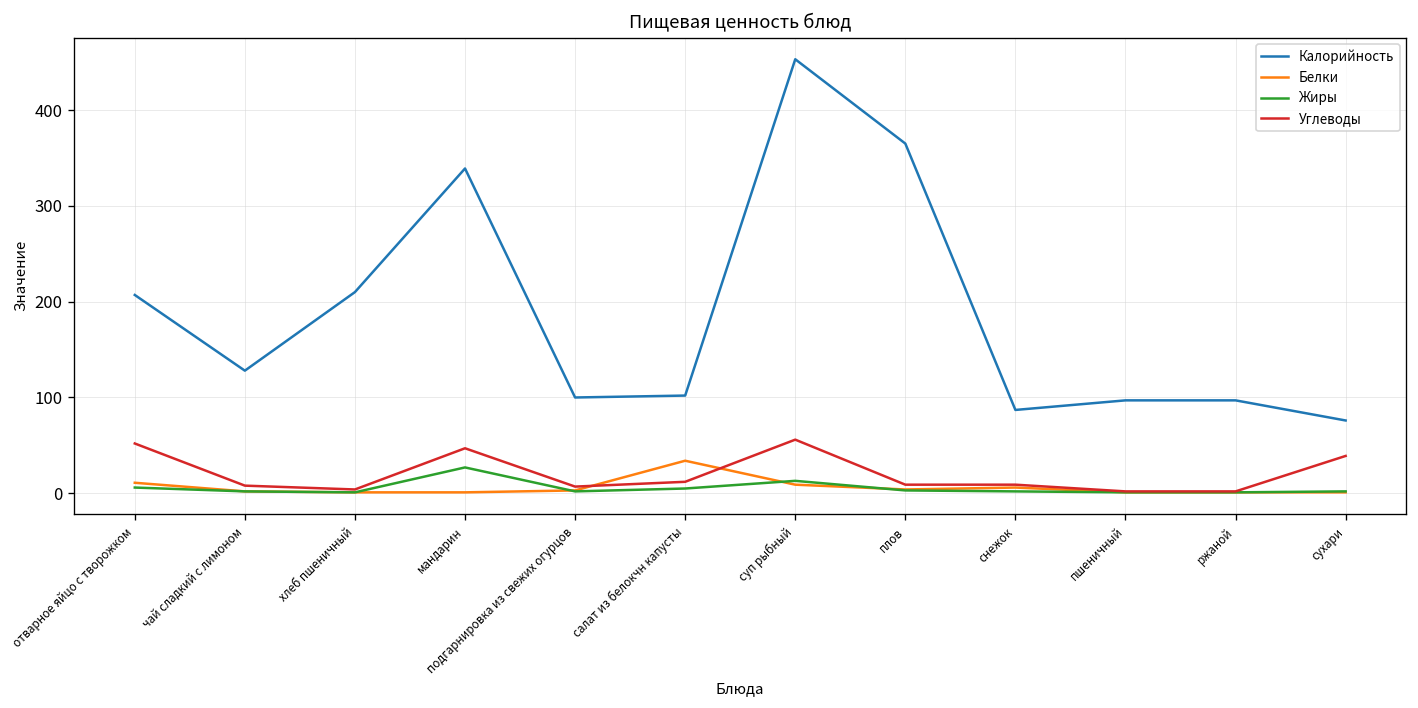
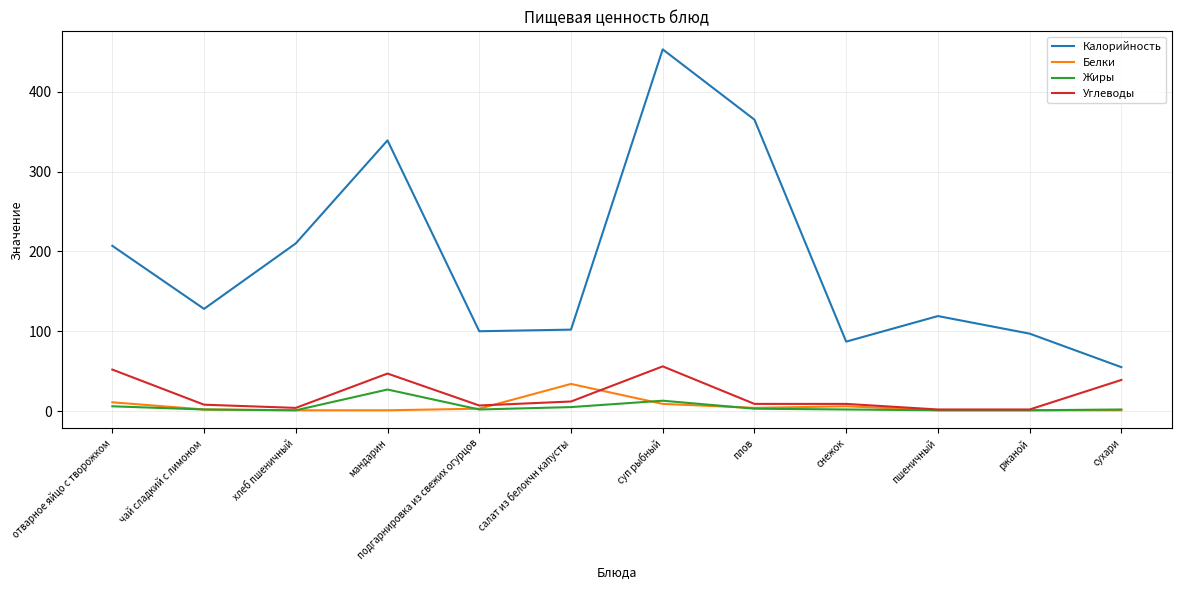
Калорийность, пшеничный: 100 -> 120
Калорийность, сухари: 80 -> 60
